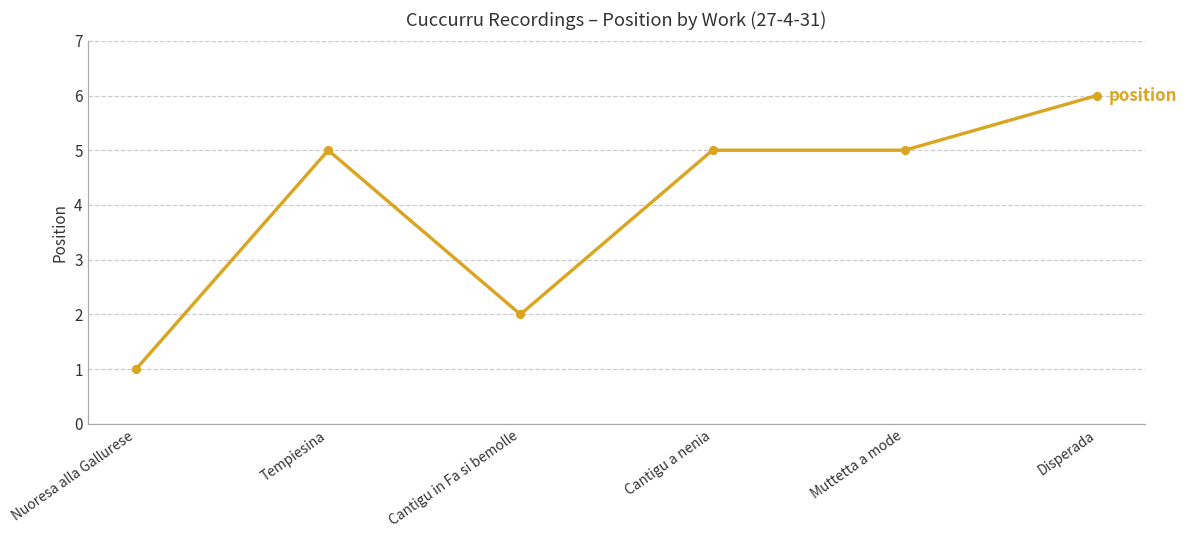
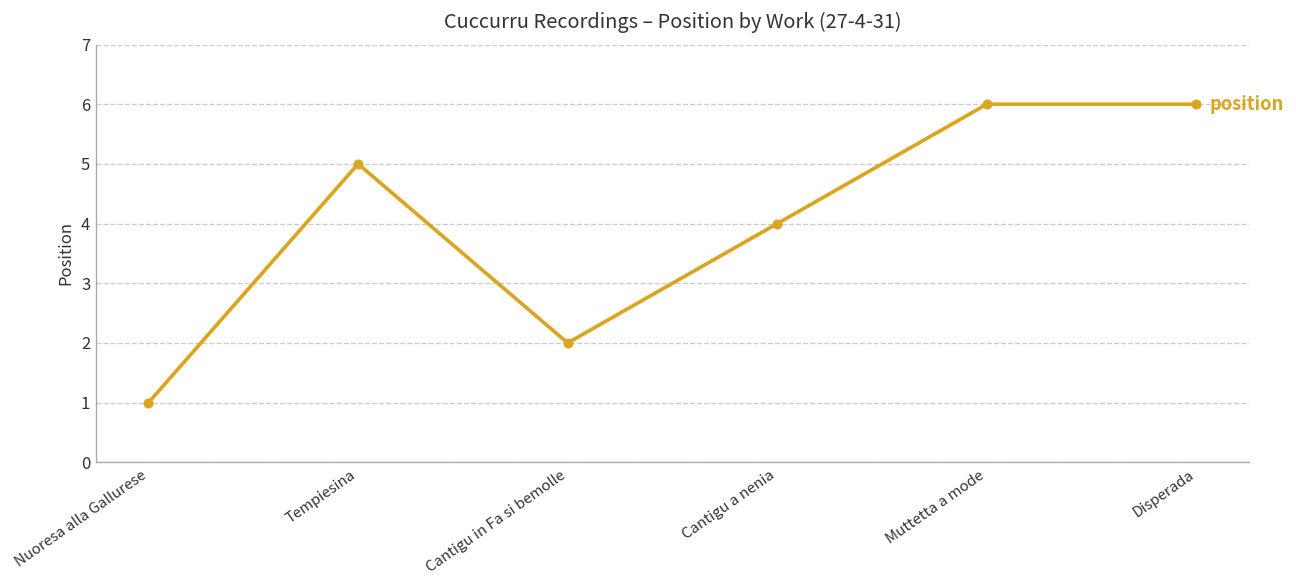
Cantigu a nenia: 5 -> 4
Muttetta a mode: 5 -> 6
